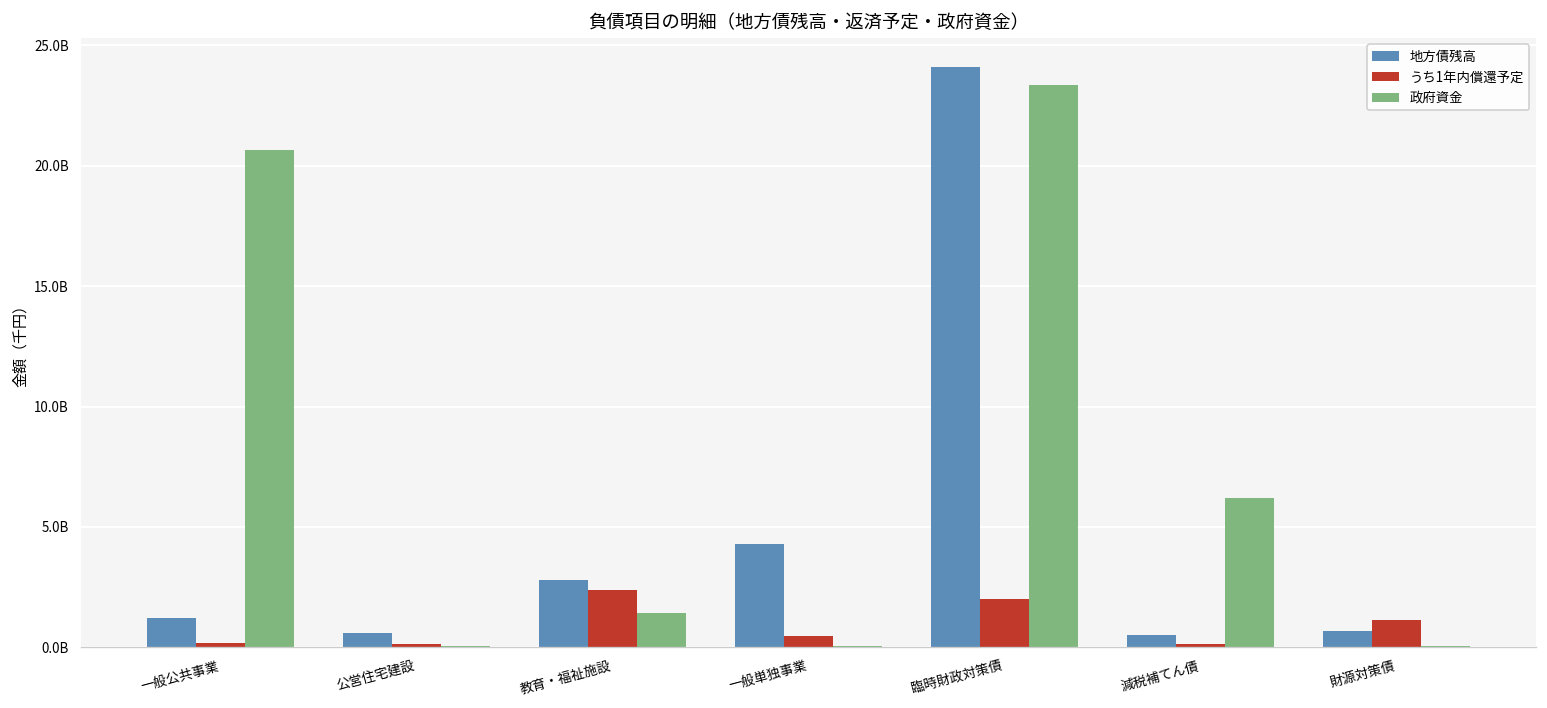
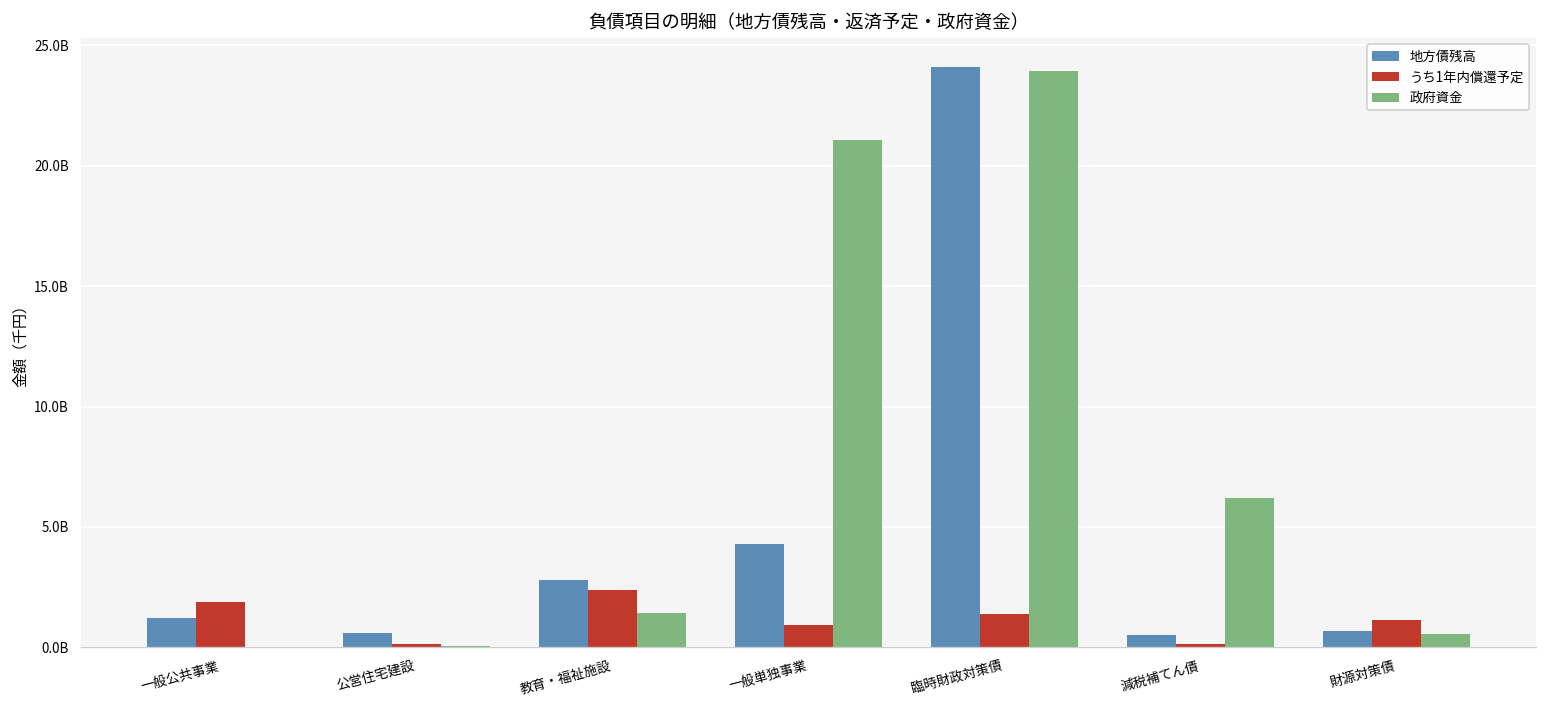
うち1年内償還予定, 一般公共事業: 200000000 -> 1900000000
政府資金, 一般公共事業: 20600000000 -> 0
うち1年内償還予定, 一般単独事業: 500000000 -> 900000000
政府資金, 一般単独事業: 0 -> 21100000000
うち1年内償還予定, 臨時財政対策債: 2000000000 -> 1400000000
政府資金, 臨時財政対策債: 23400000000 -> 24000000000
政府資金, 財源対策債: 100000000 -> 600000000
